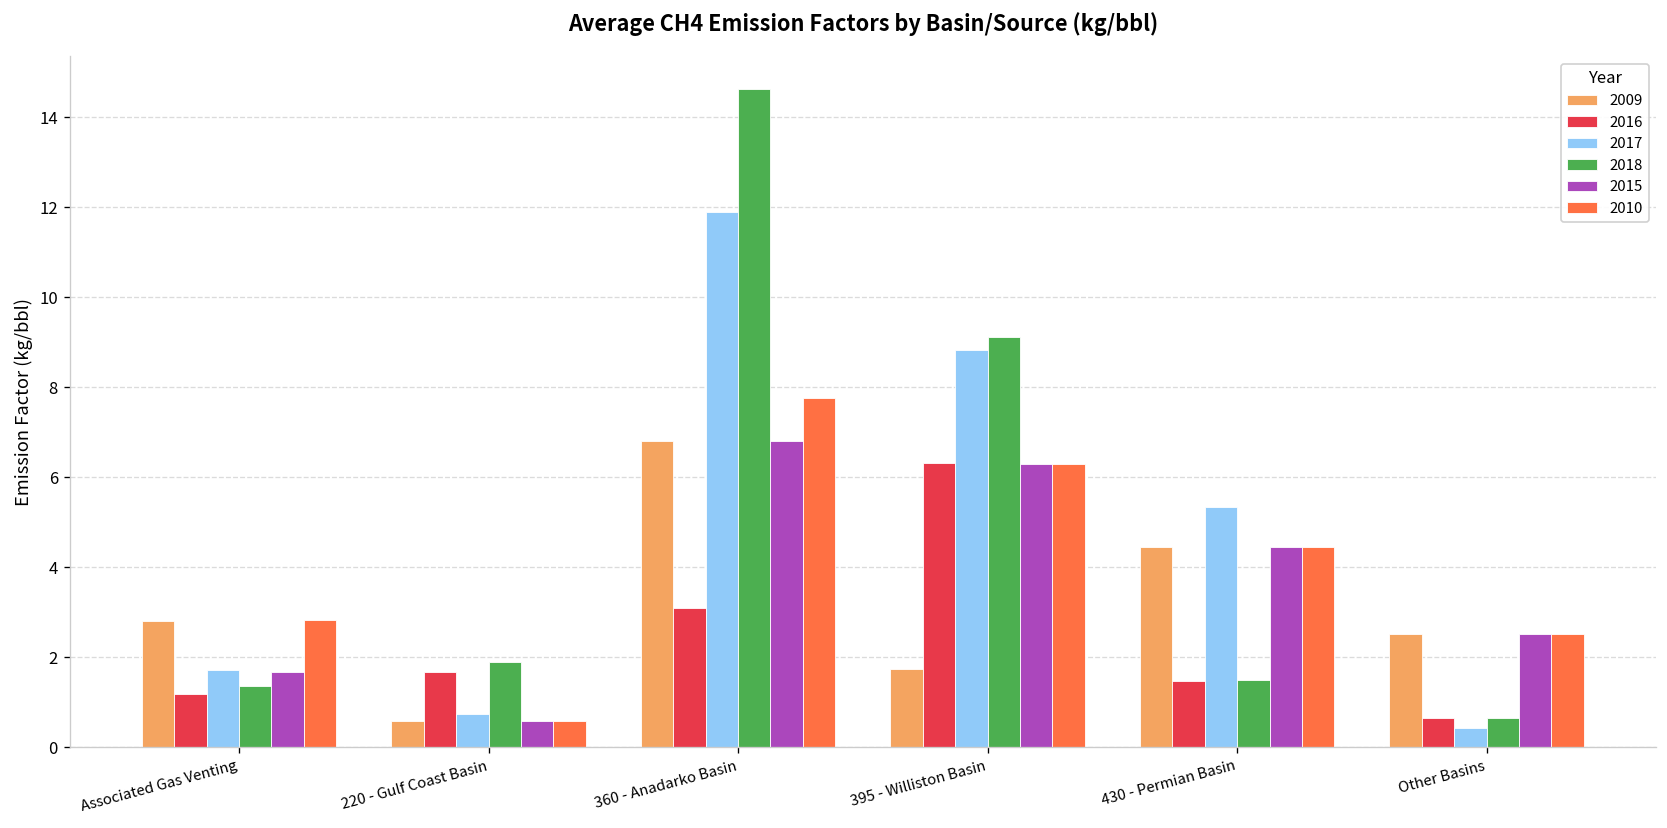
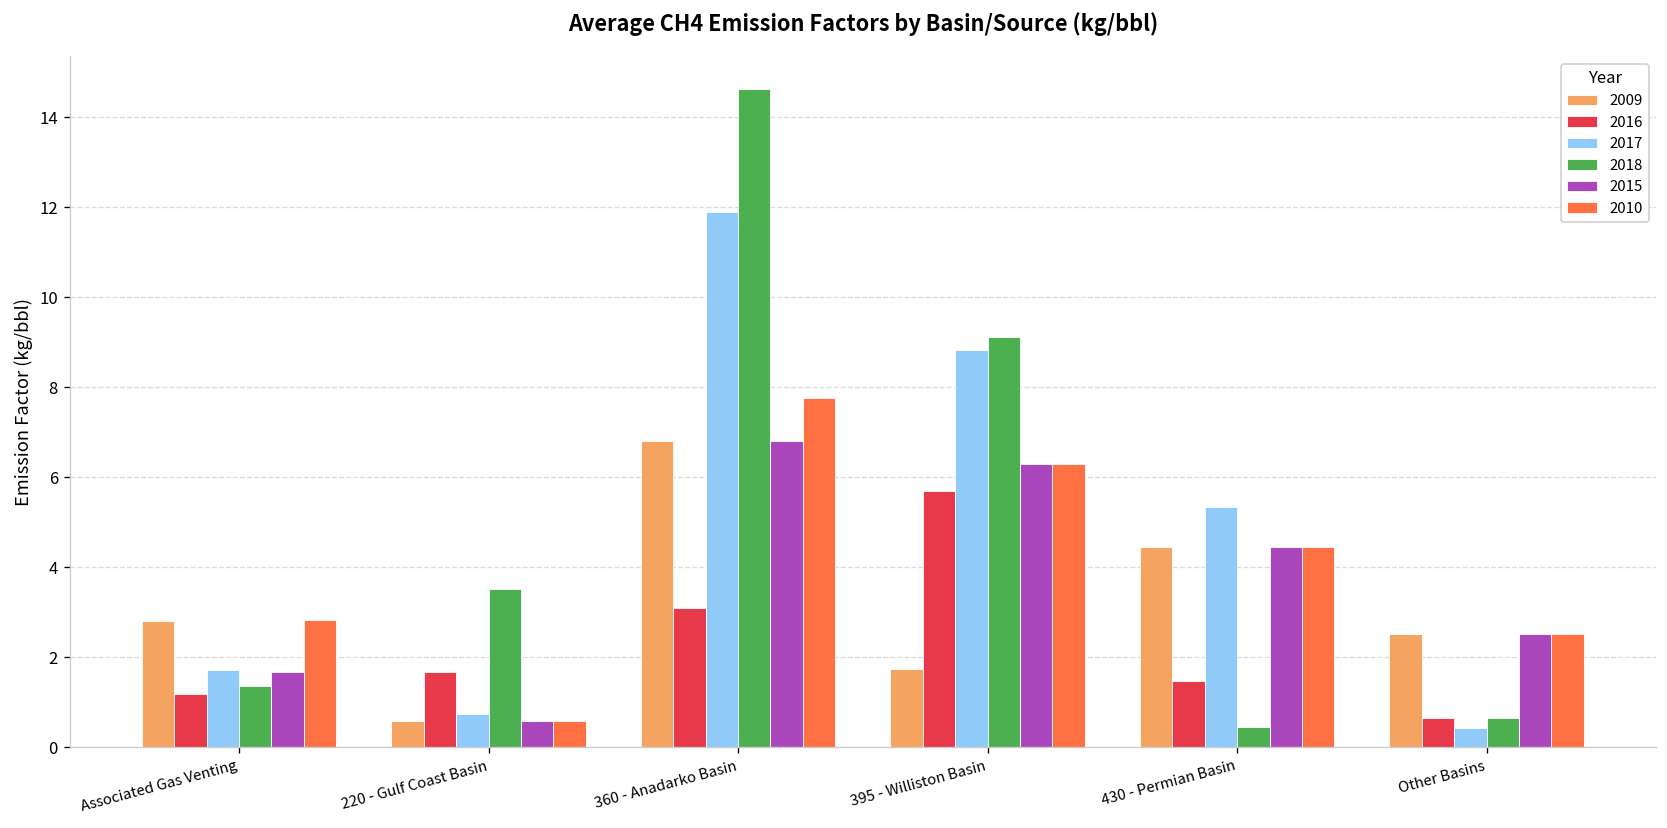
2018, 220 - Gulf Coast Basin: 1.9 -> 3.5
2016, 395 - Williston Basin: 6.3 -> 5.7
2018, 430 - Permian Basin: 1.5 -> 0.4
